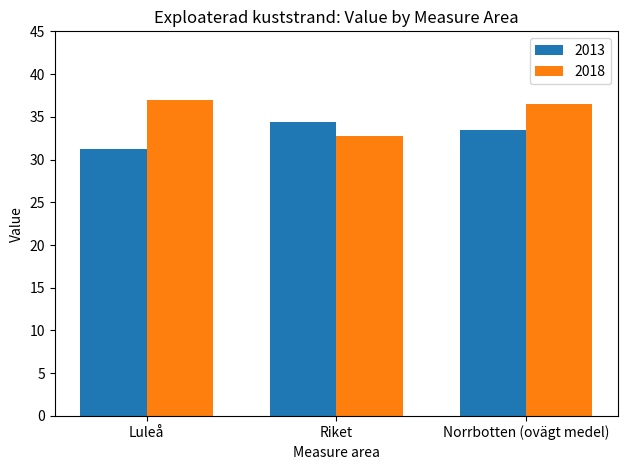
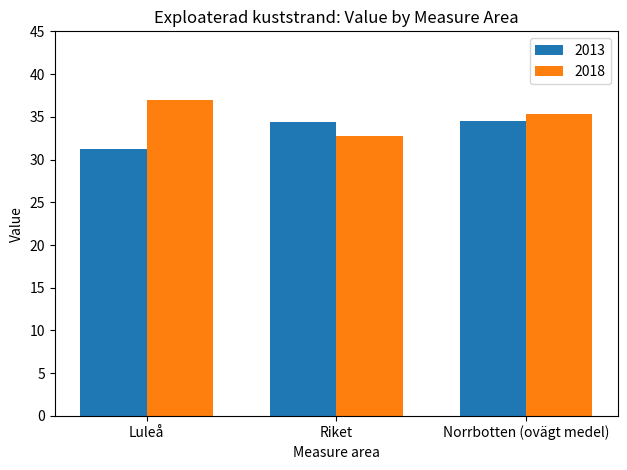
2013, Norrbotten (ovägt medel): 34 -> 35
2018, Norrbotten (ovägt medel): 37 -> 35
